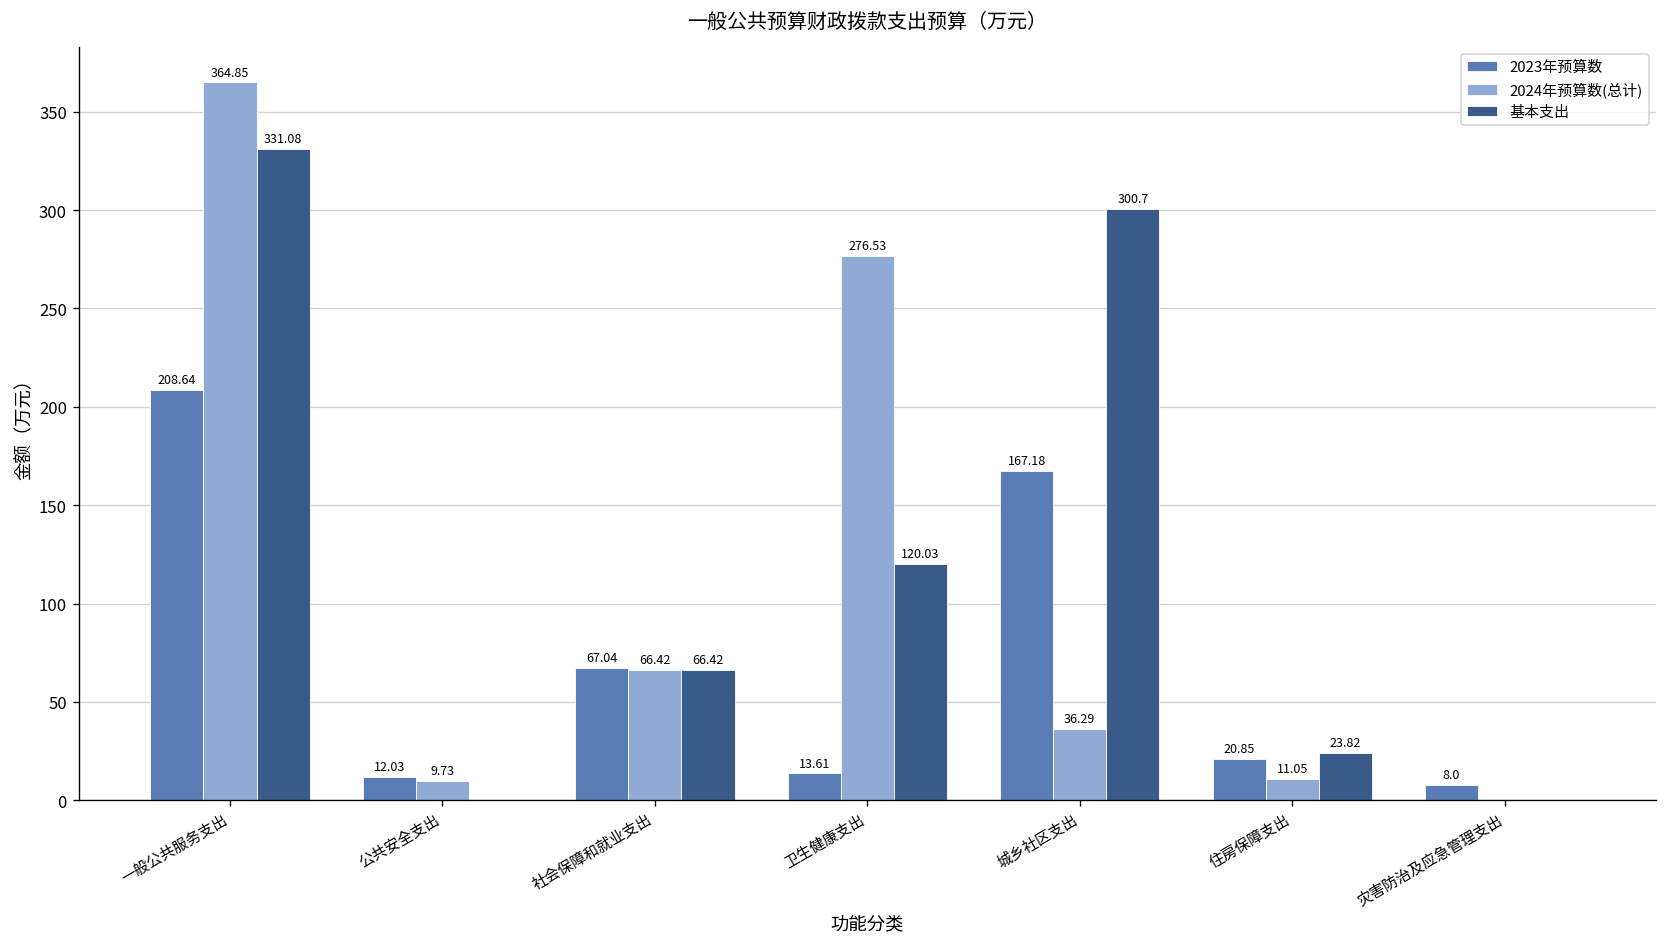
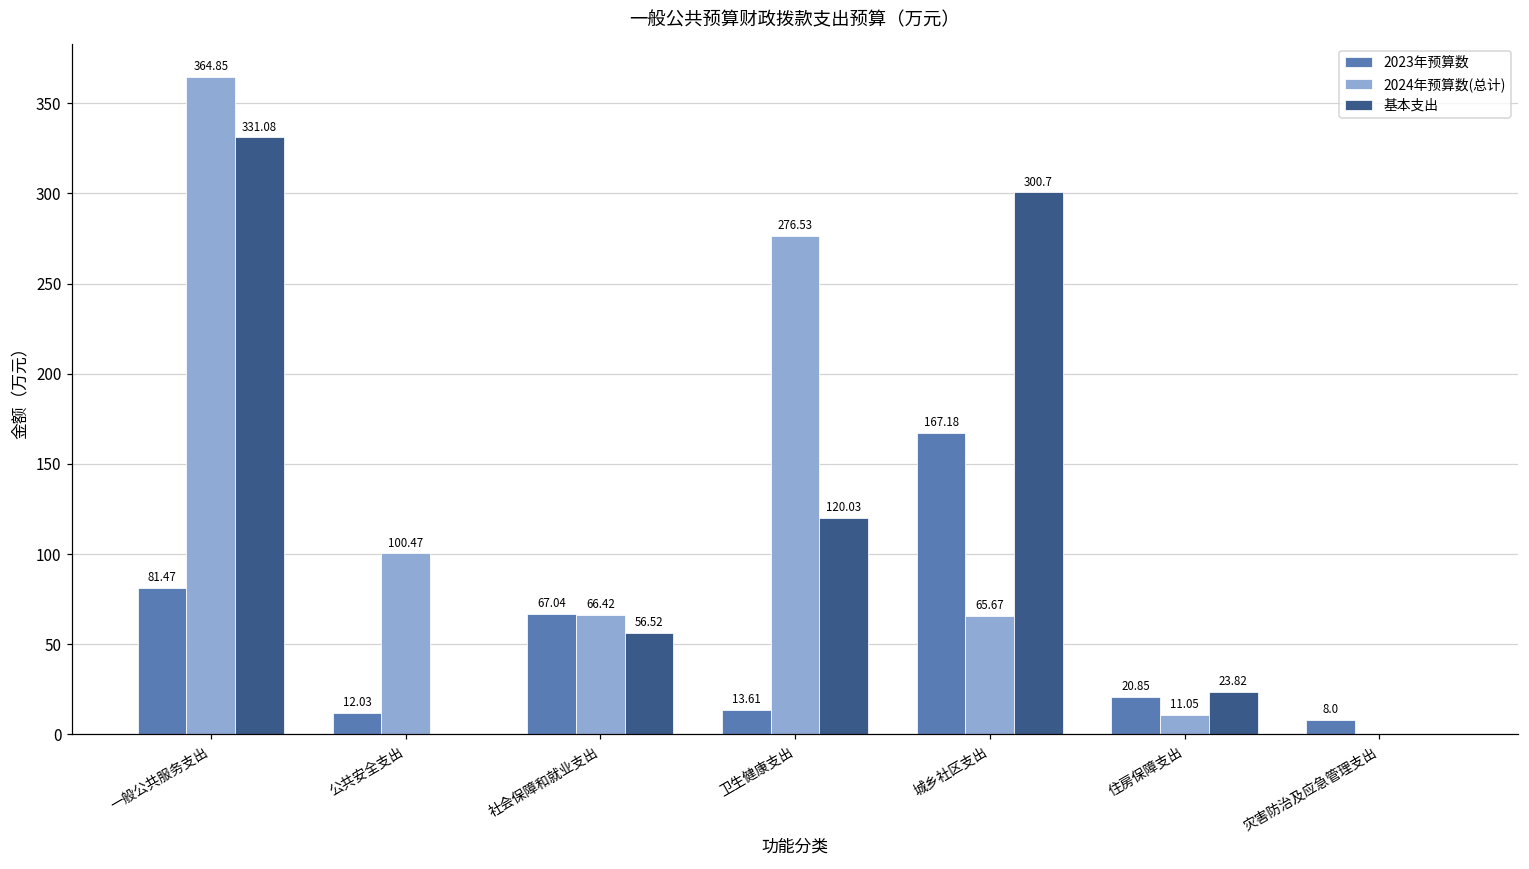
2023年预算数, 一般公共服务支出: 208.64 -> 81.47
2024年预算数(总计), 公共安全支出: 9.73 -> 100.47
基本支出, 社会保障和就业支出: 66.42 -> 56.52
2024年预算数(总计), 城乡社区支出: 36.29 -> 65.67
